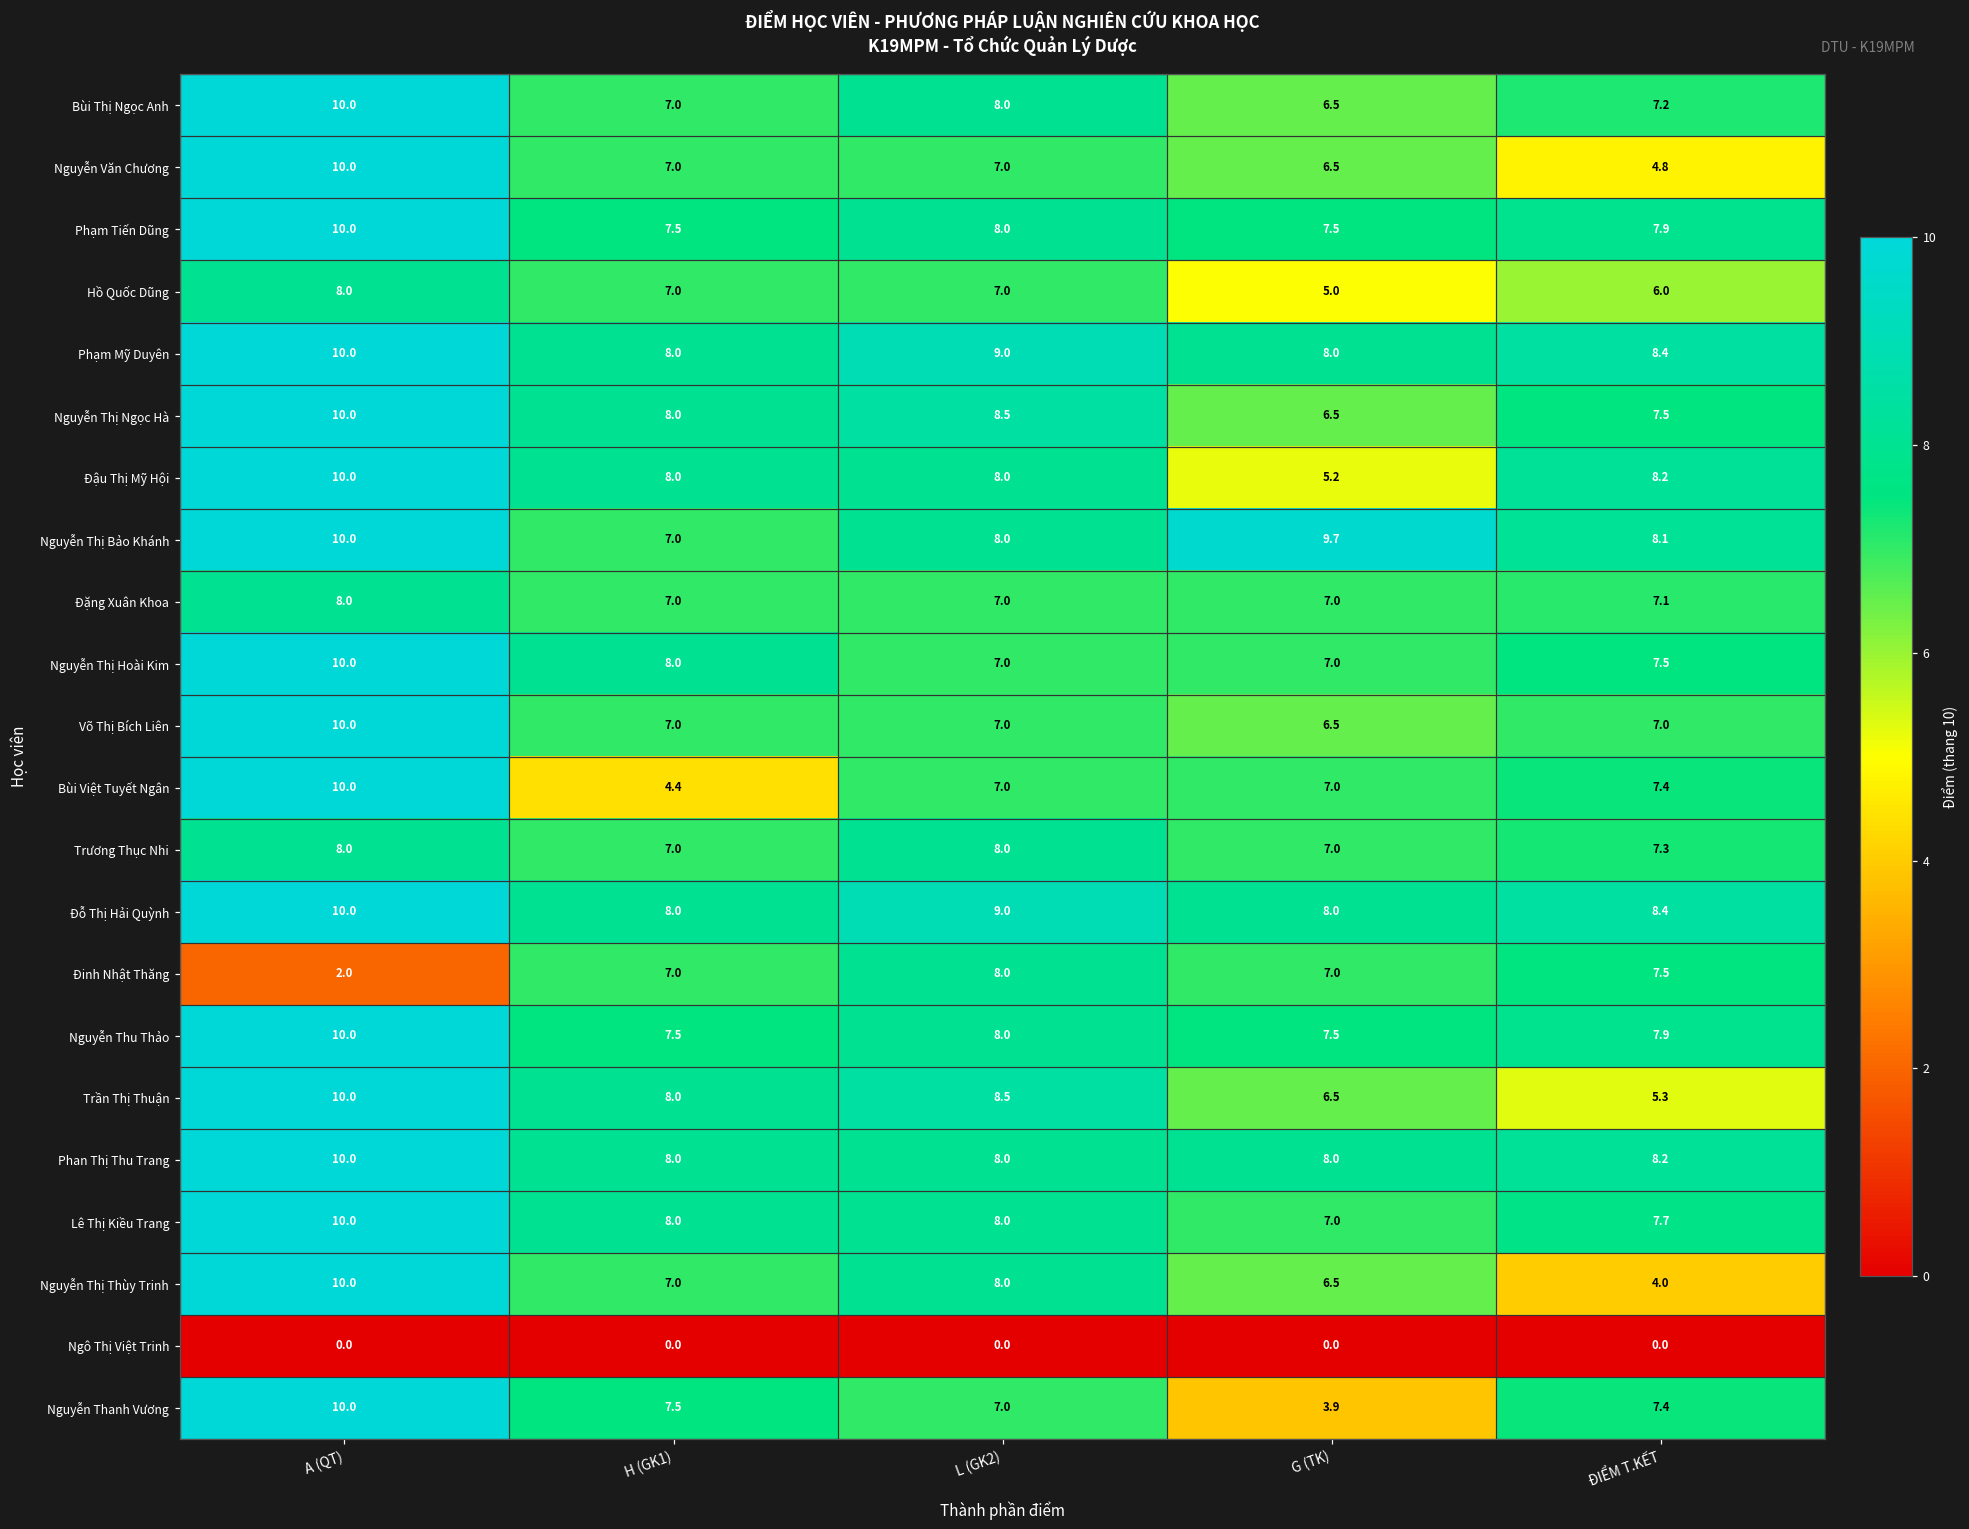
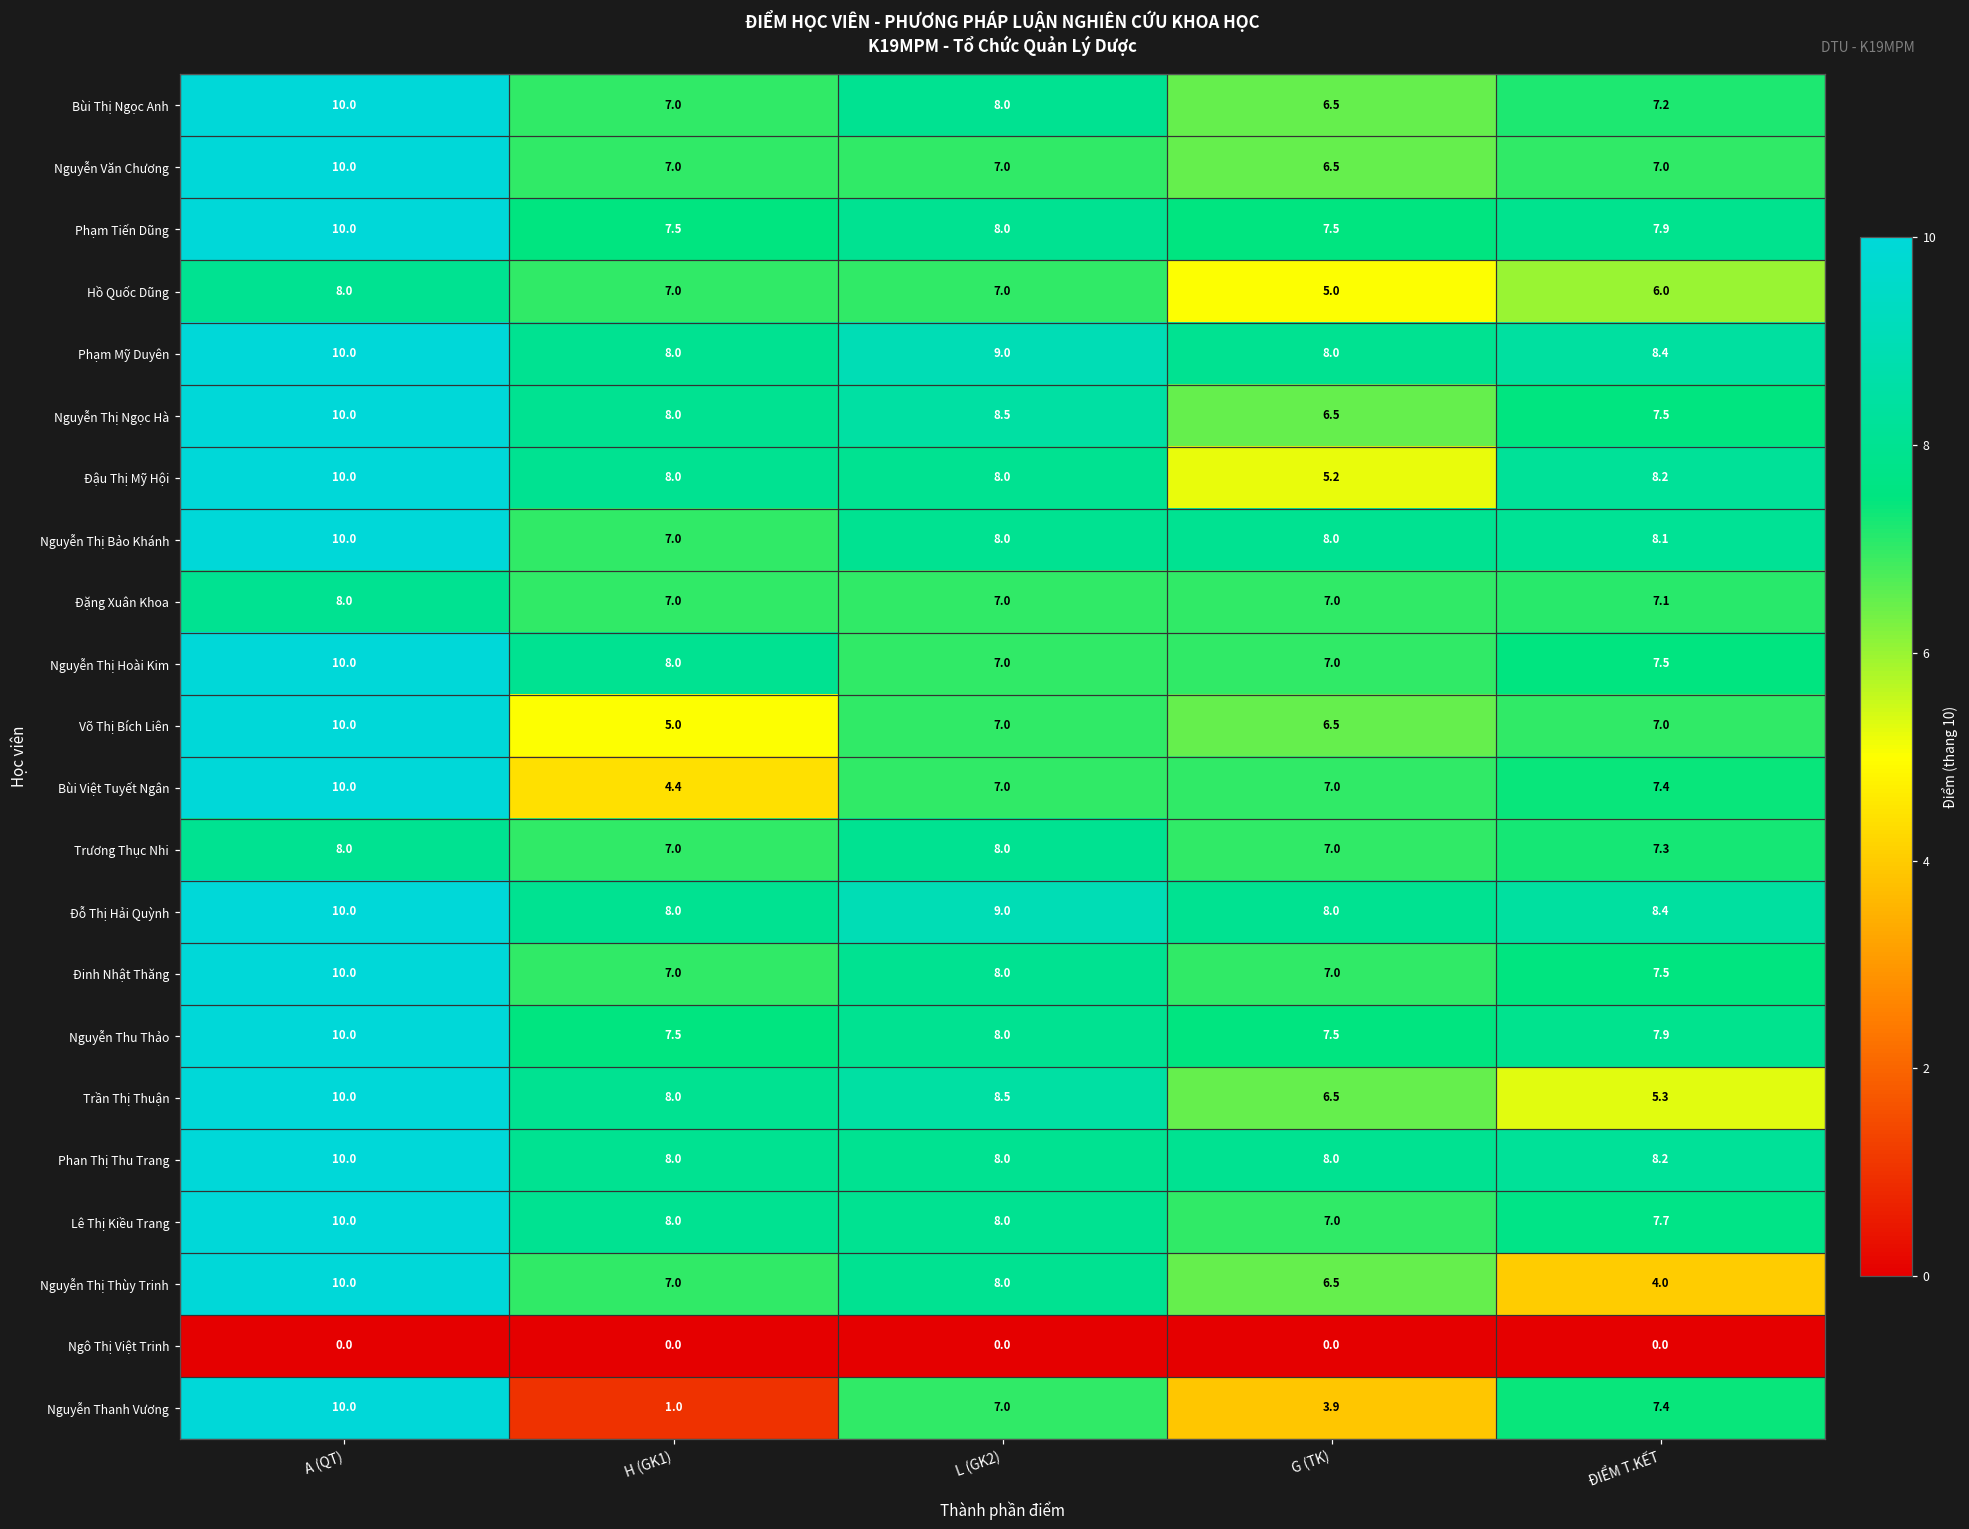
Nguyễn Văn Chương, ĐIỂM T.KẾT: 4.8 -> 7.0
Nguyễn Thị Bảo Khánh, G (TK): 9.7 -> 8.0
Võ Thị Bích Liên, H (GK1): 7.0 -> 5.0
Đinh Nhật Thăng, A (QT): 2.0 -> 10.0
Nguyễn Thanh Vương, H (GK1): 7.5 -> 1.0
